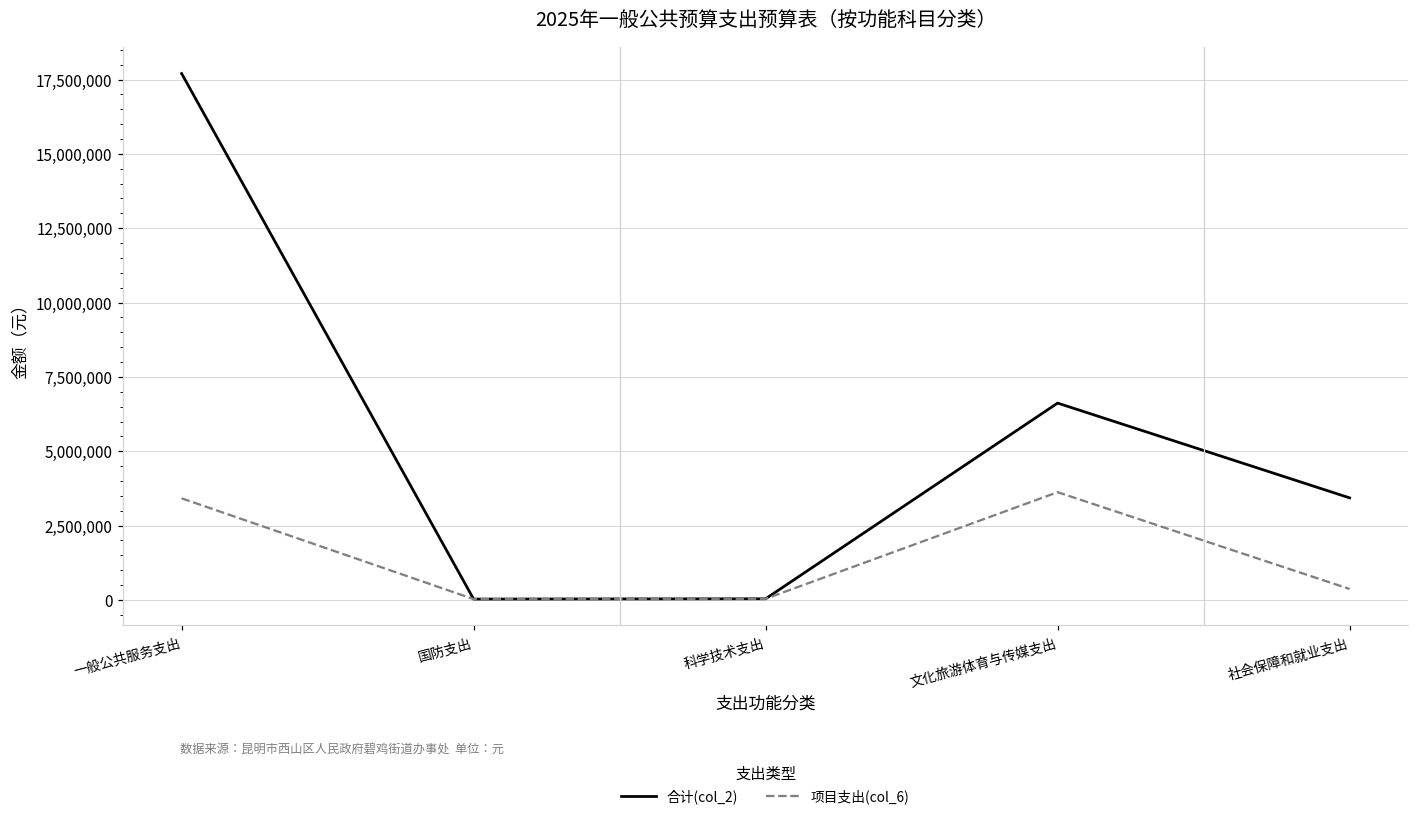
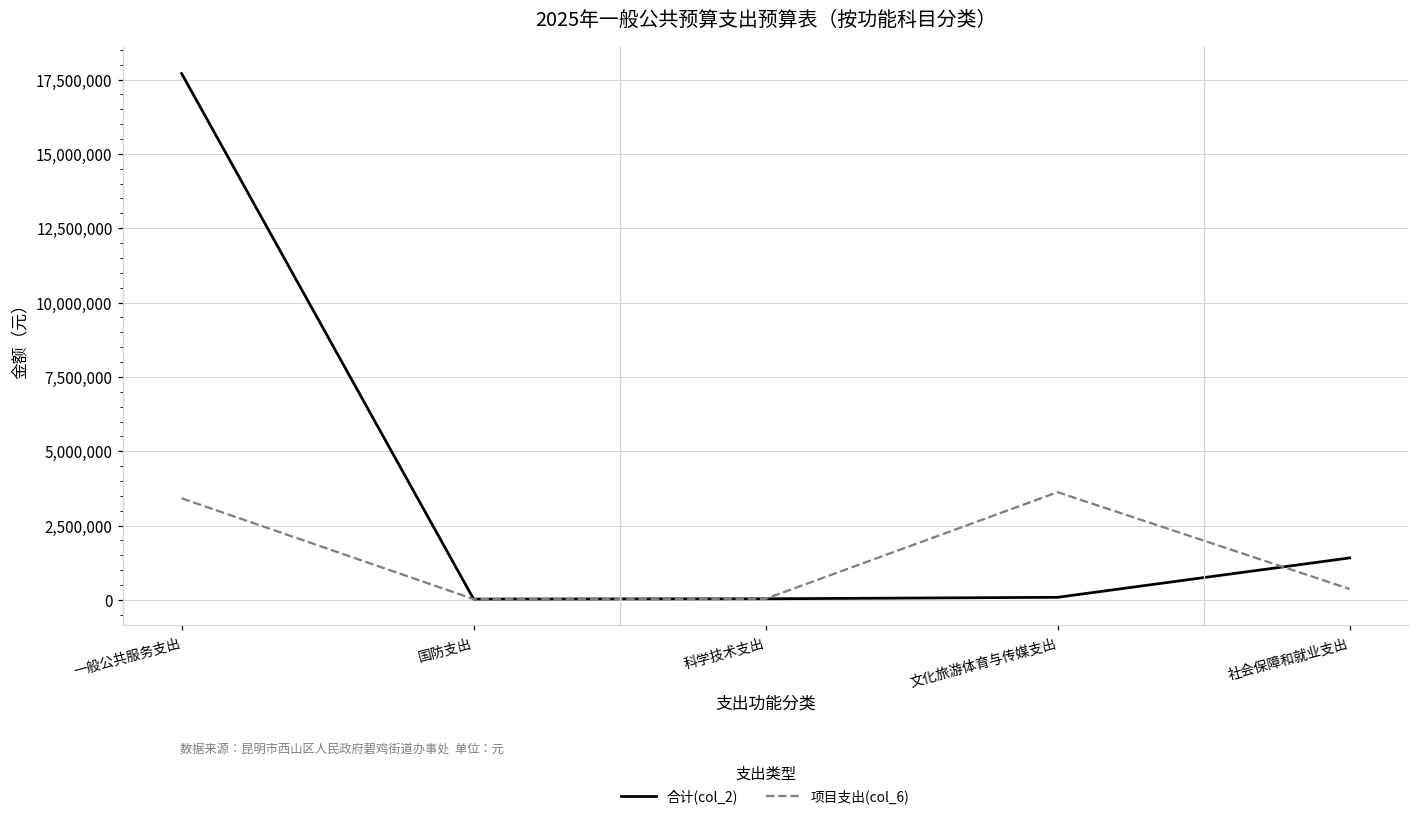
合计(col_2), 文化旅游体育与传媒支出: 6,600,000 -> 100,000
合计(col_2), 社会保障和就业支出: 3,400,000 -> 1,400,000
